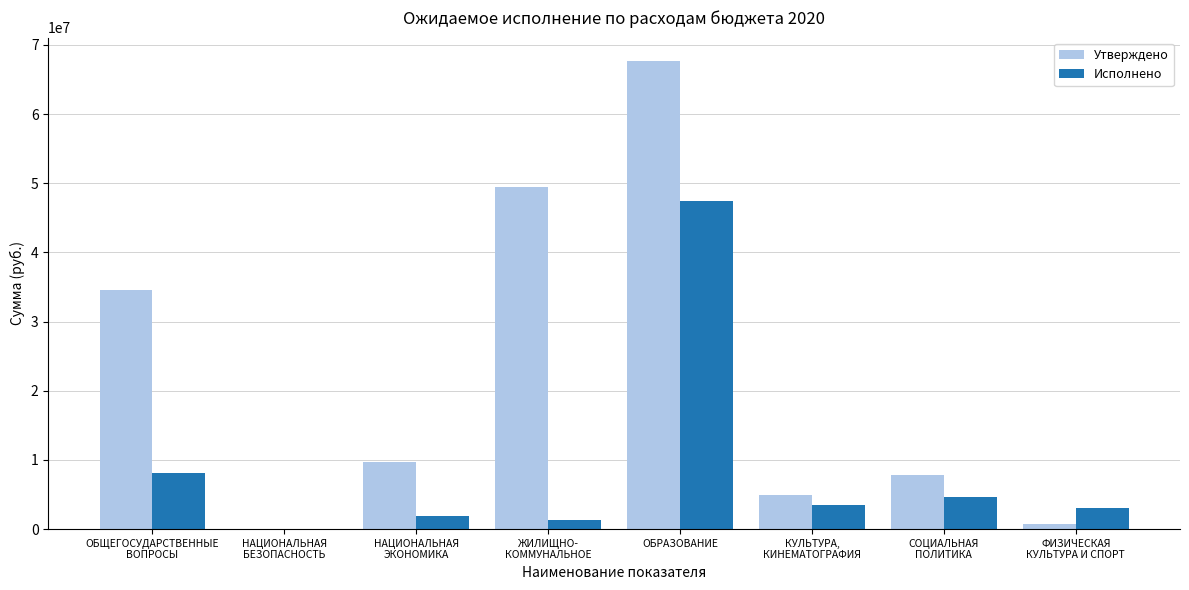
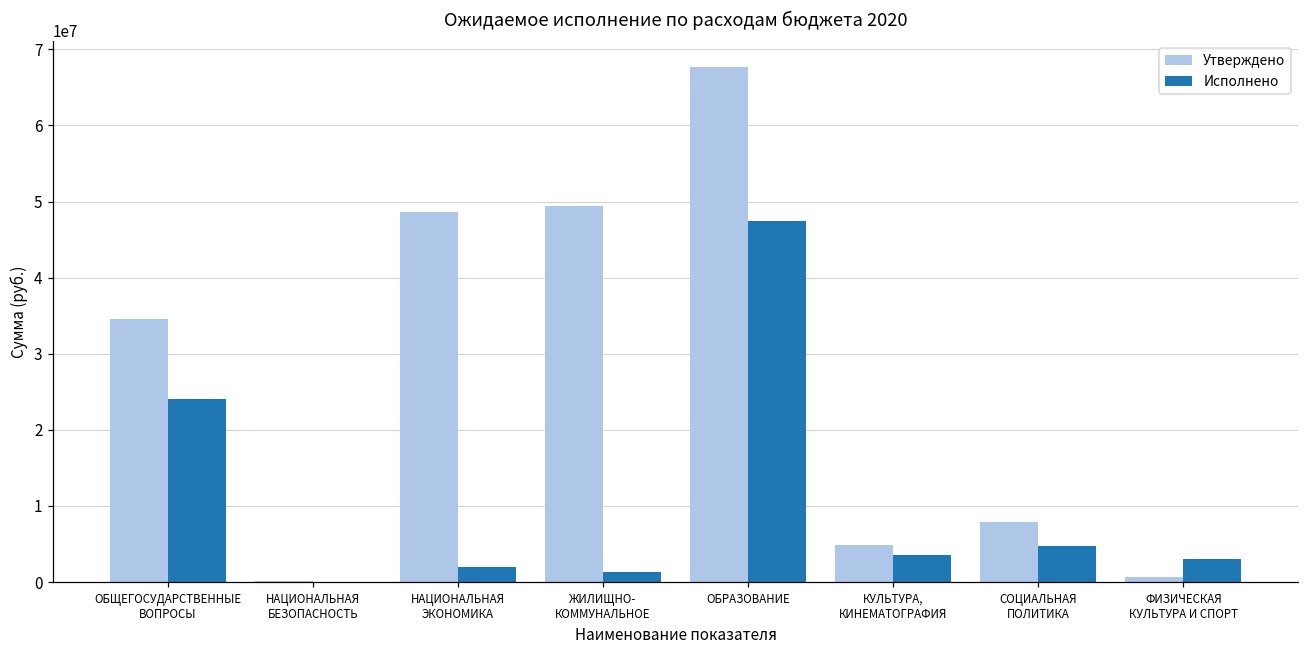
Исполнено, ОБЩЕГОСУДАРСТВЕННЫЕ ВОПРОСЫ: 8000000 -> 24000000
Утверждено, НАЦИОНАЛЬНАЯ ЭКОНОМИКА: 10000000 -> 49000000
